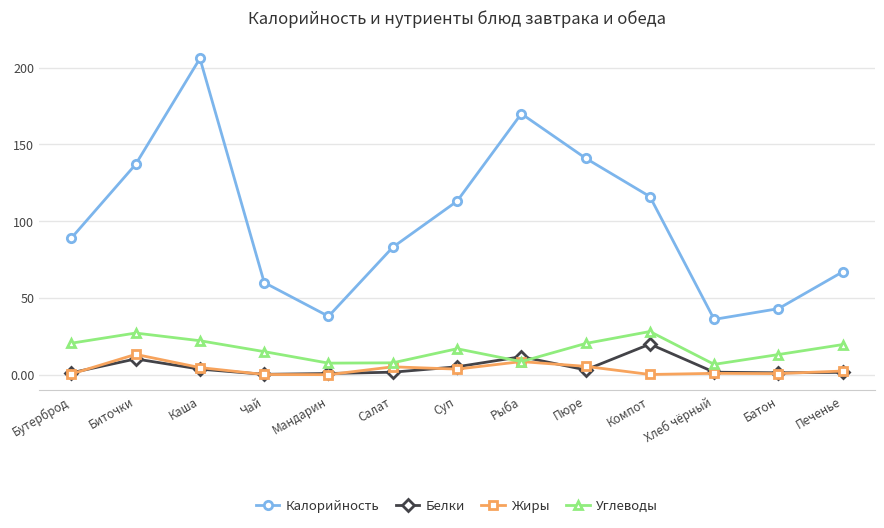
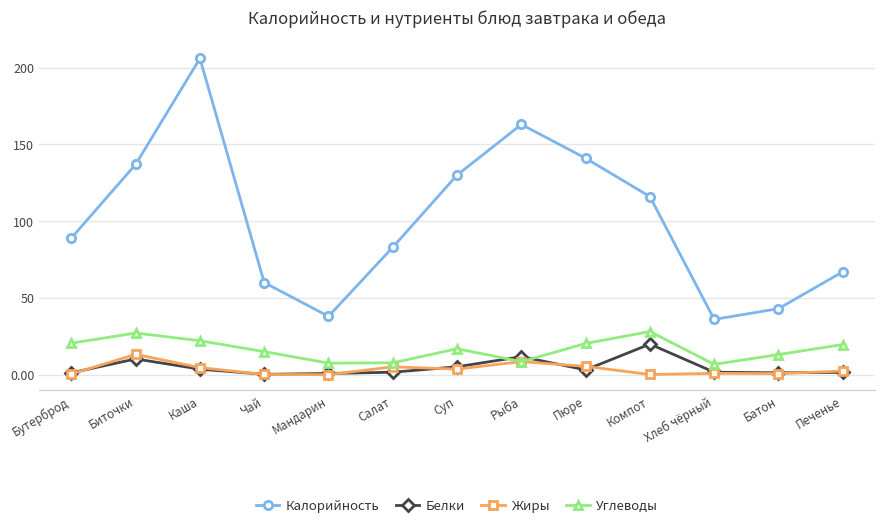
Калорийность, Суп: 113 -> 130
Калорийность, Рыба: 170 -> 163
